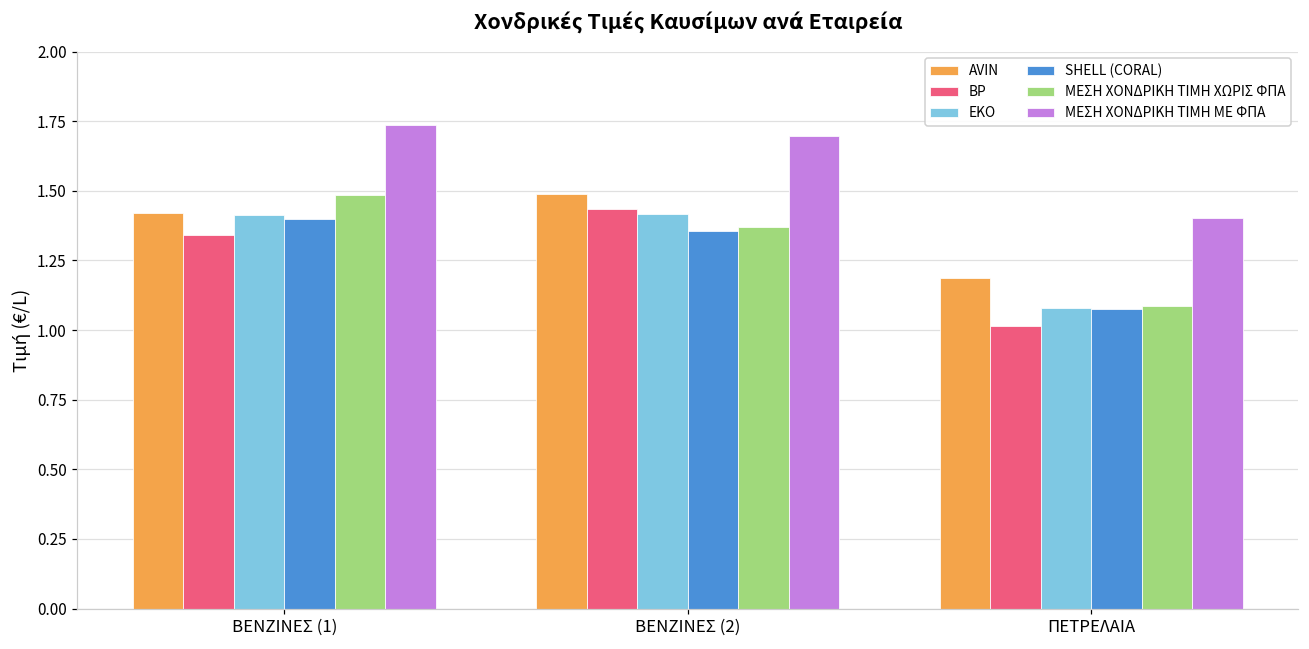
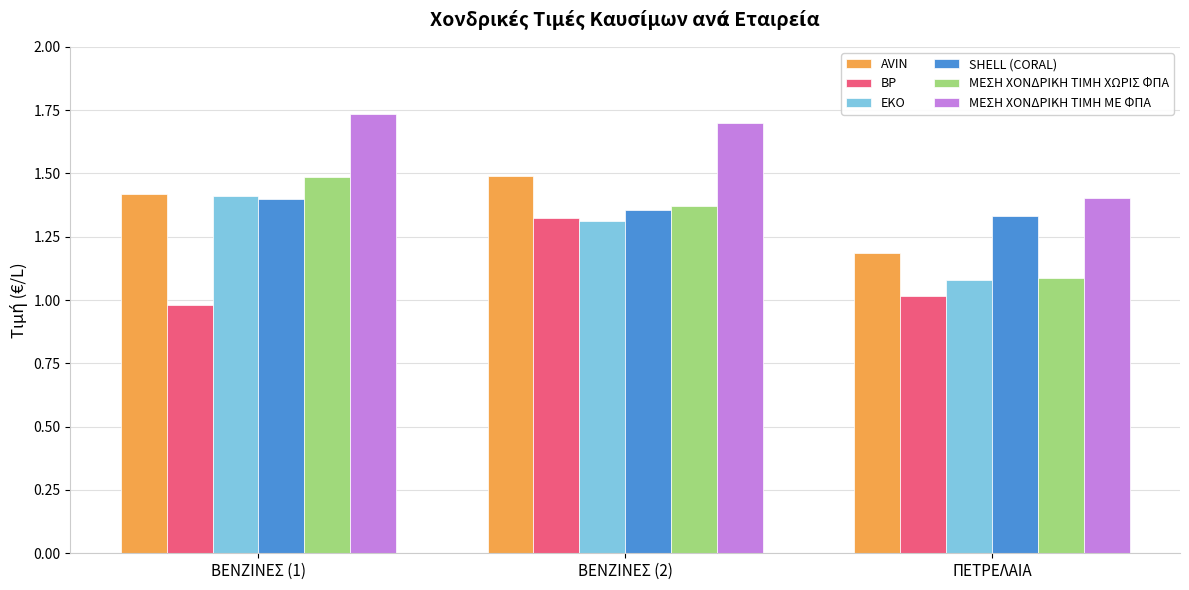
BP, ΒΕΝΖΙΝΕΣ (1): 1.34 -> 0.98
BP, ΒΕΝΖΙΝΕΣ (2): 1.43 -> 1.32
EKO, ΒΕΝΖΙΝΕΣ (2): 1.42 -> 1.31
SHELL (CORAL), ΠΕΤΡΕΛΑΙΑ: 1.08 -> 1.33
